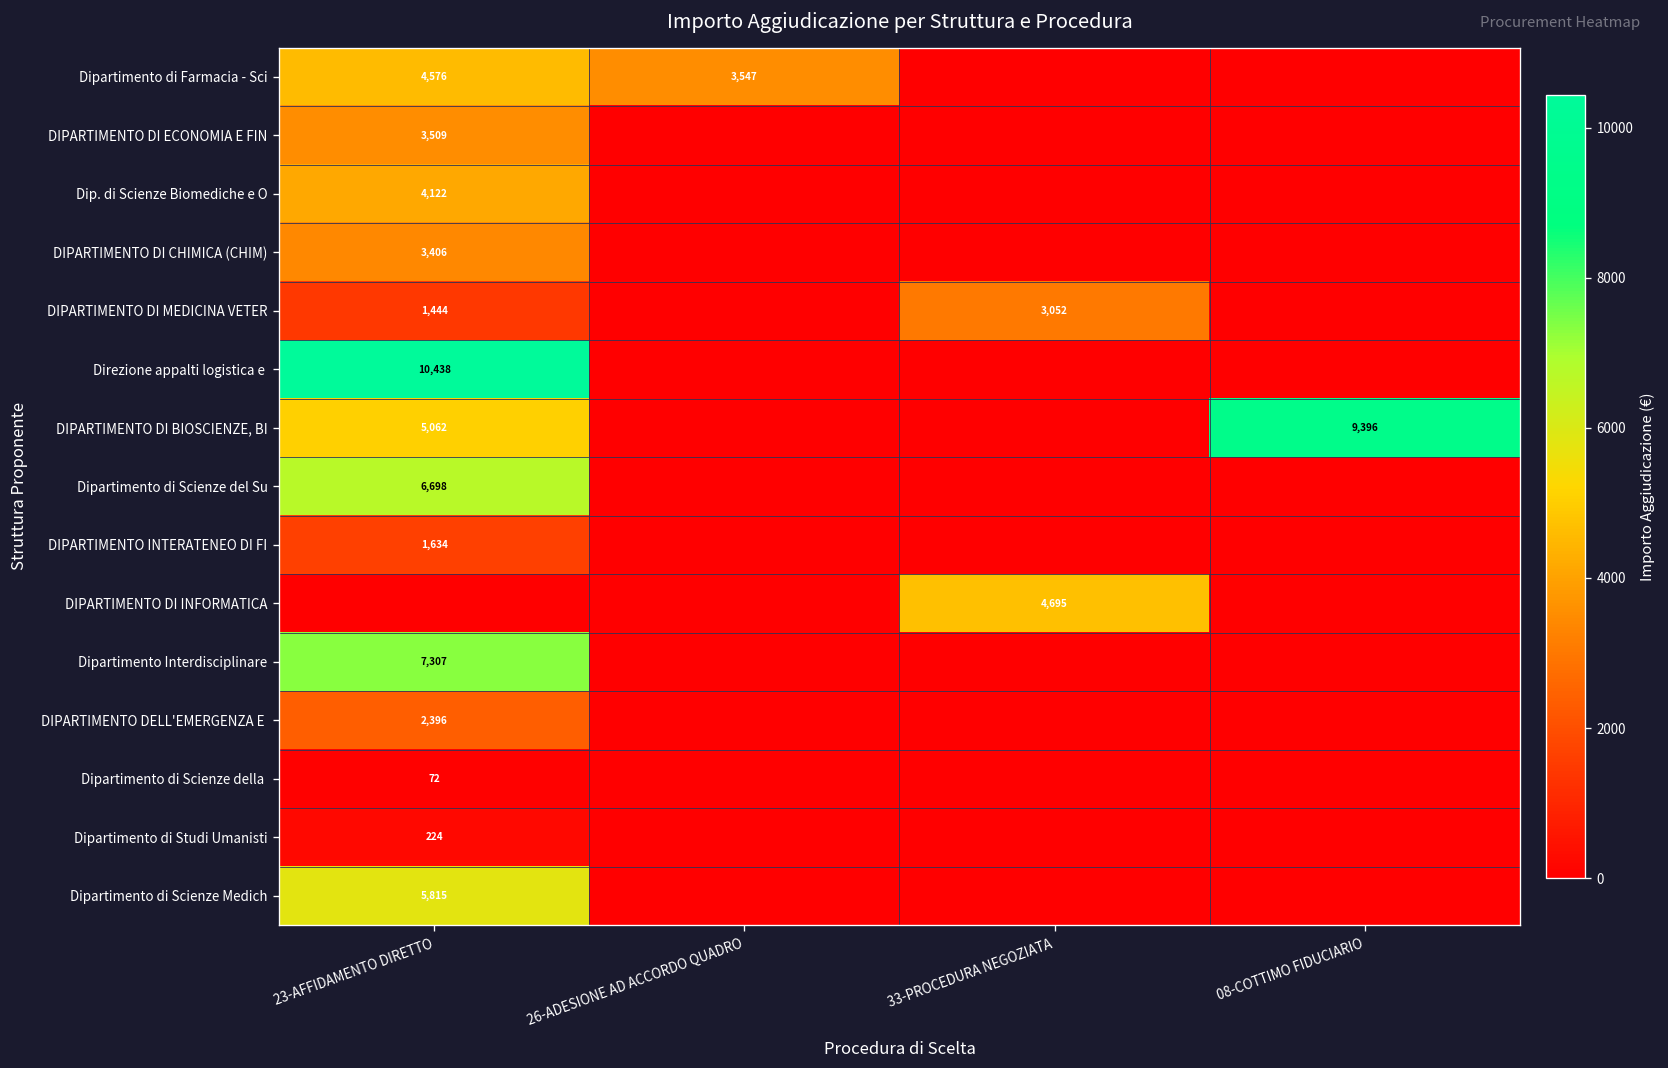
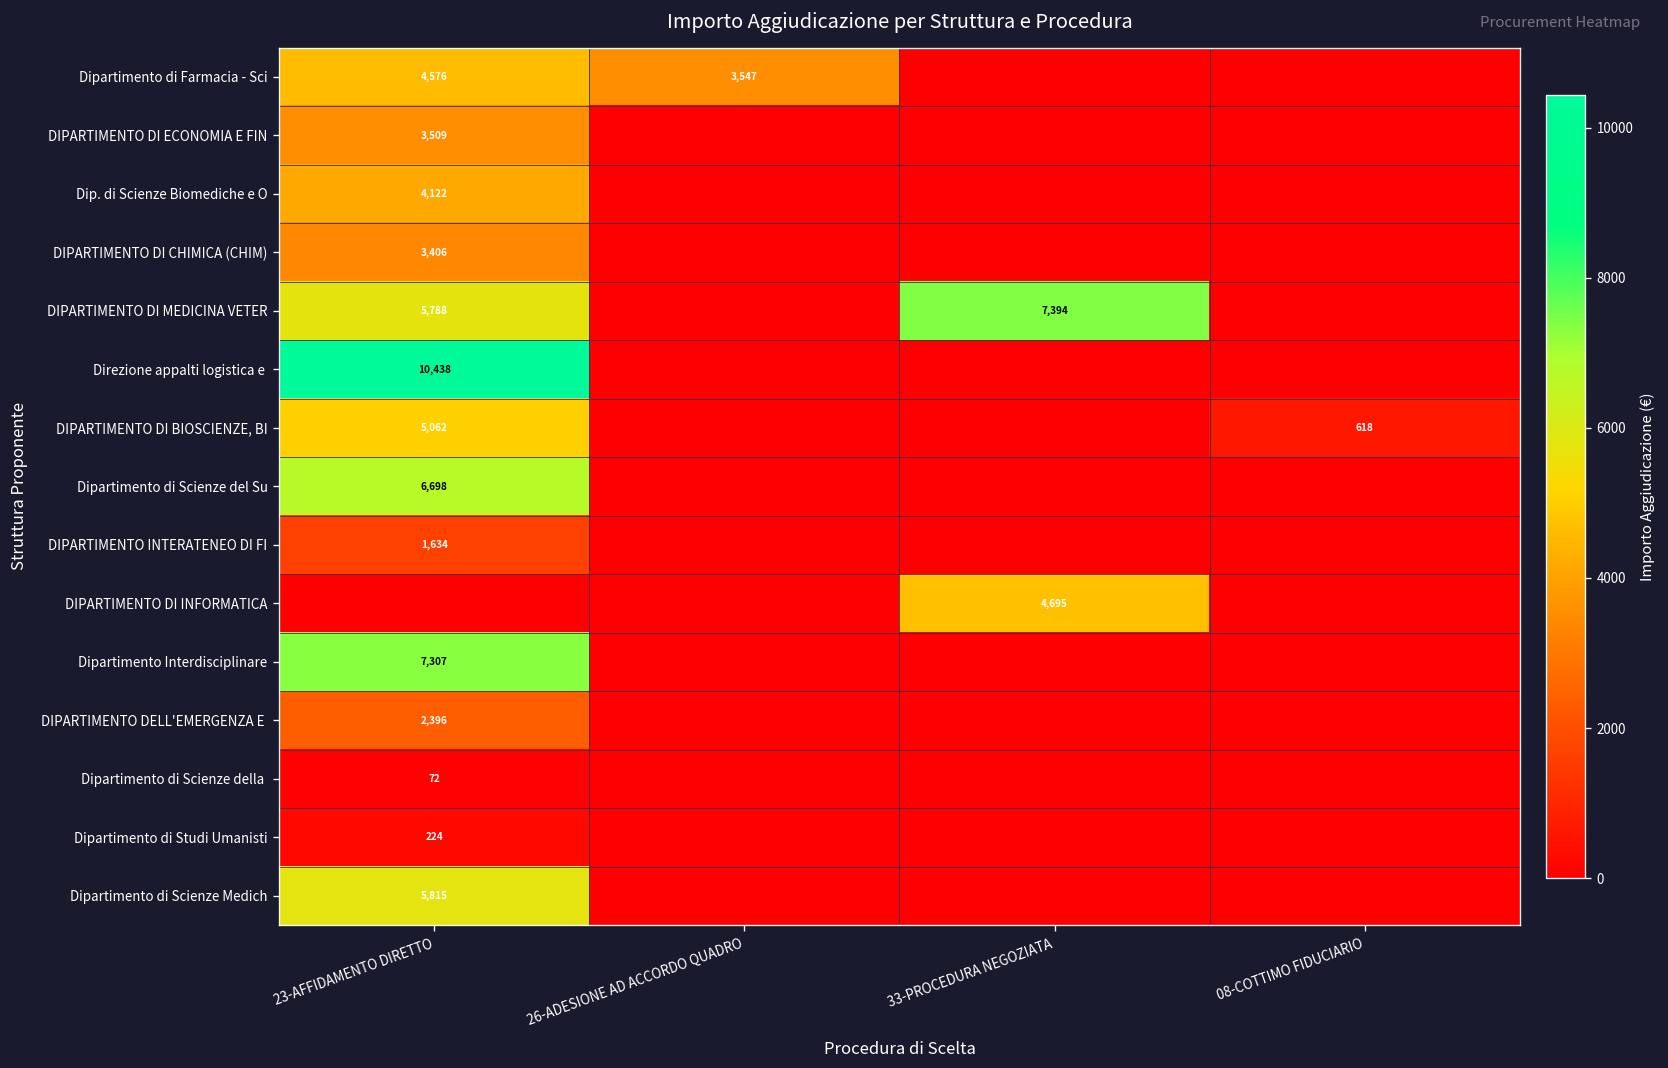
DIPARTIMENTO DI MEDICINA VETER, 23-AFFIDAMENTO DIRETTO: 1,444 -> 5,788
DIPARTIMENTO DI MEDICINA VETER, 33-PROCEDURA NEGOZIATA: 3,052 -> 7,394
DIPARTIMENTO DI BIOSCIENZE, BI, 08-COTTIMO FIDUCIARIO: 9,396 -> 618
